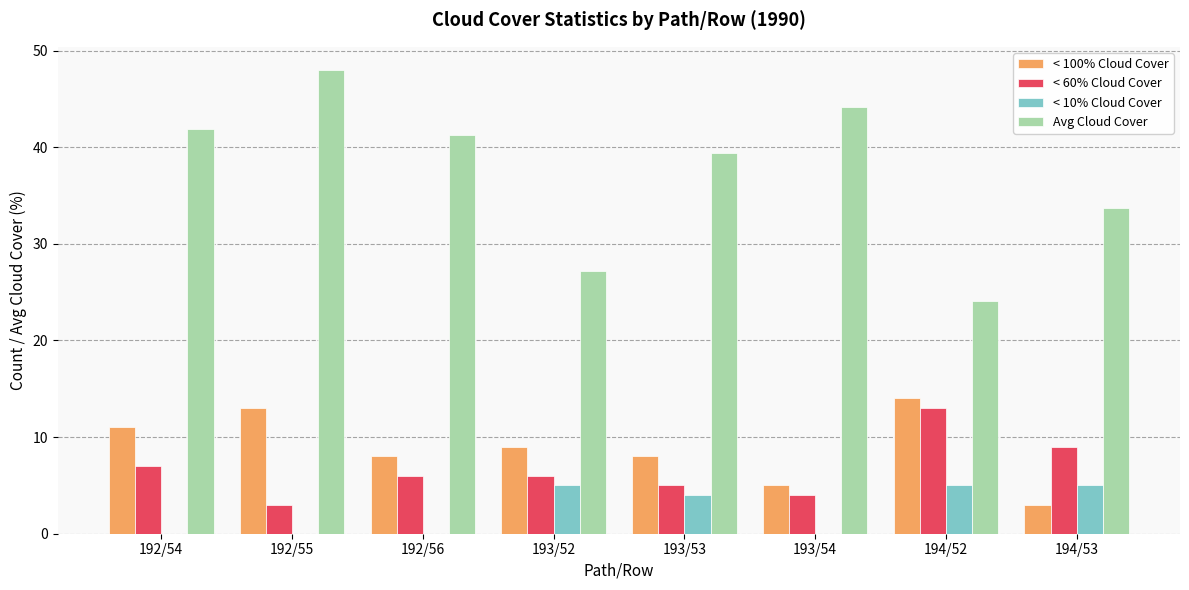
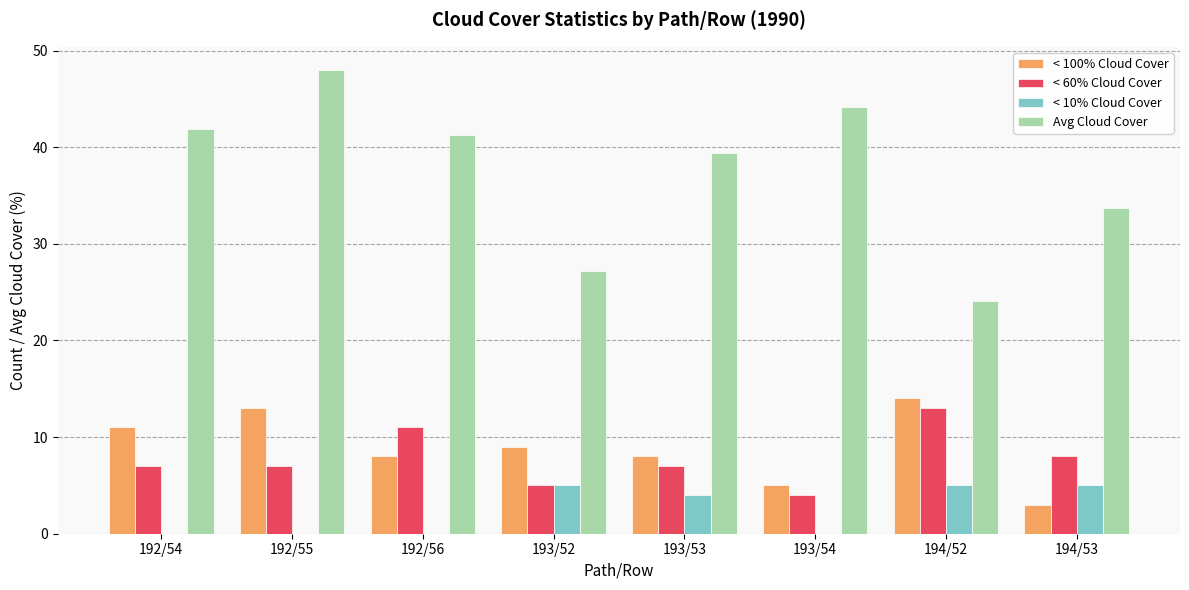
< 60% Cloud Cover, 192/55: 3 -> 7
< 60% Cloud Cover, 192/56: 6 -> 11
< 60% Cloud Cover, 193/52: 6 -> 5
< 60% Cloud Cover, 193/53: 5 -> 7
< 60% Cloud Cover, 194/53: 9 -> 8
